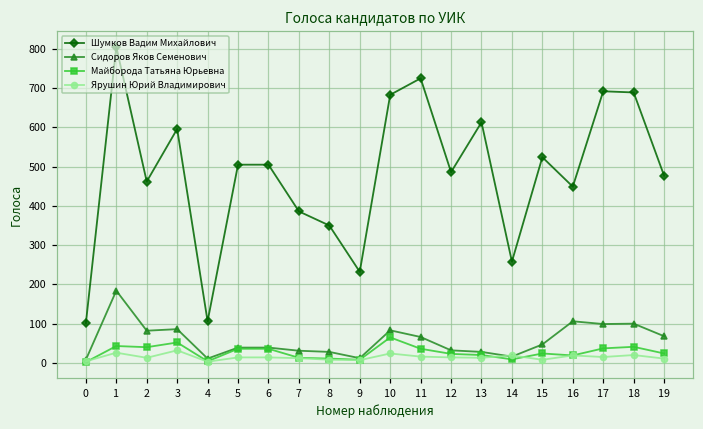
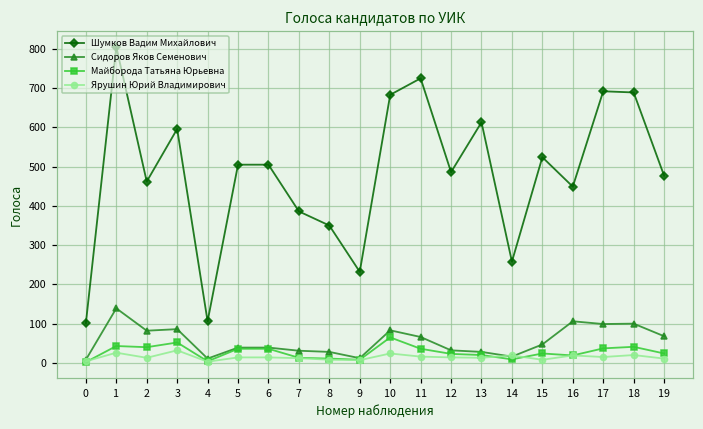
Сидоров Яков Семенович, 1: 180 -> 140
